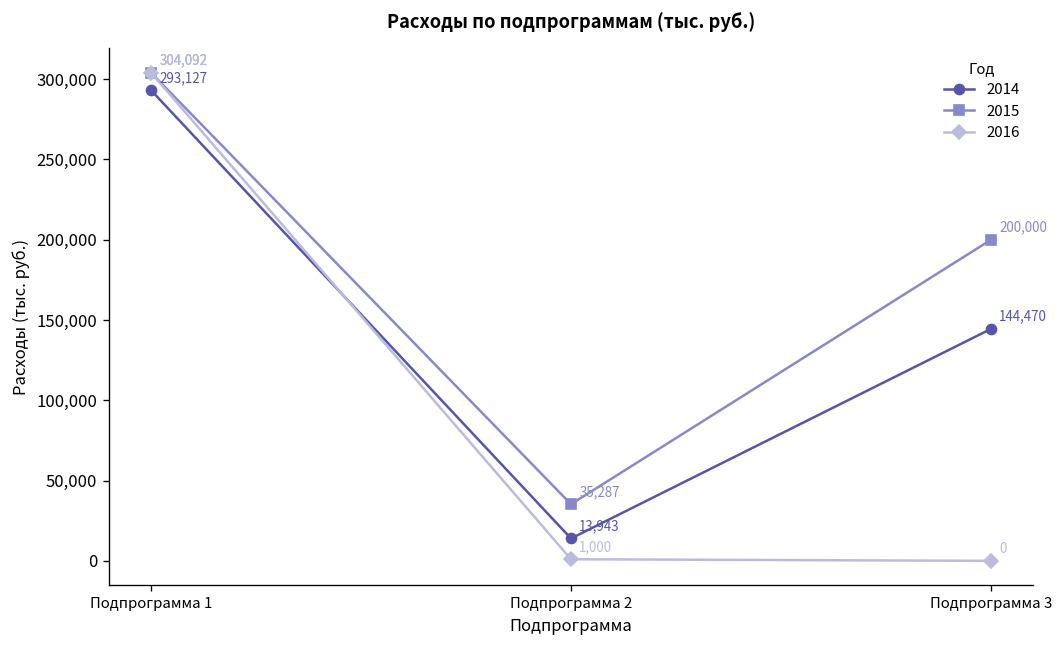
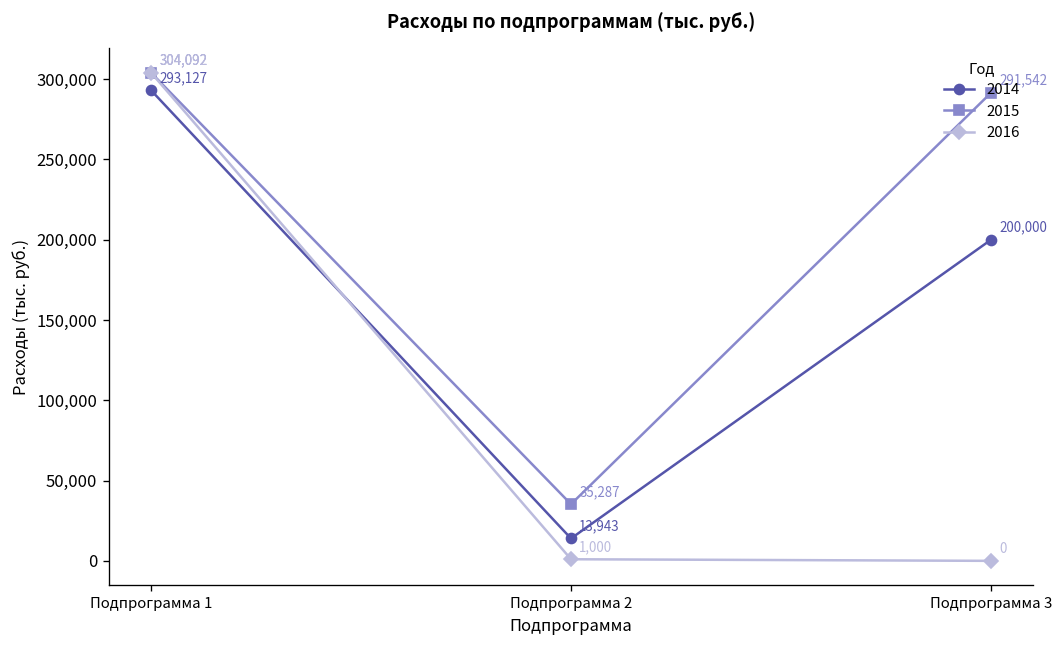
2014, Подпрограмма 3: 144,470 -> 200,000
2015, Подпрограмма 3: 200,000 -> 291,542
